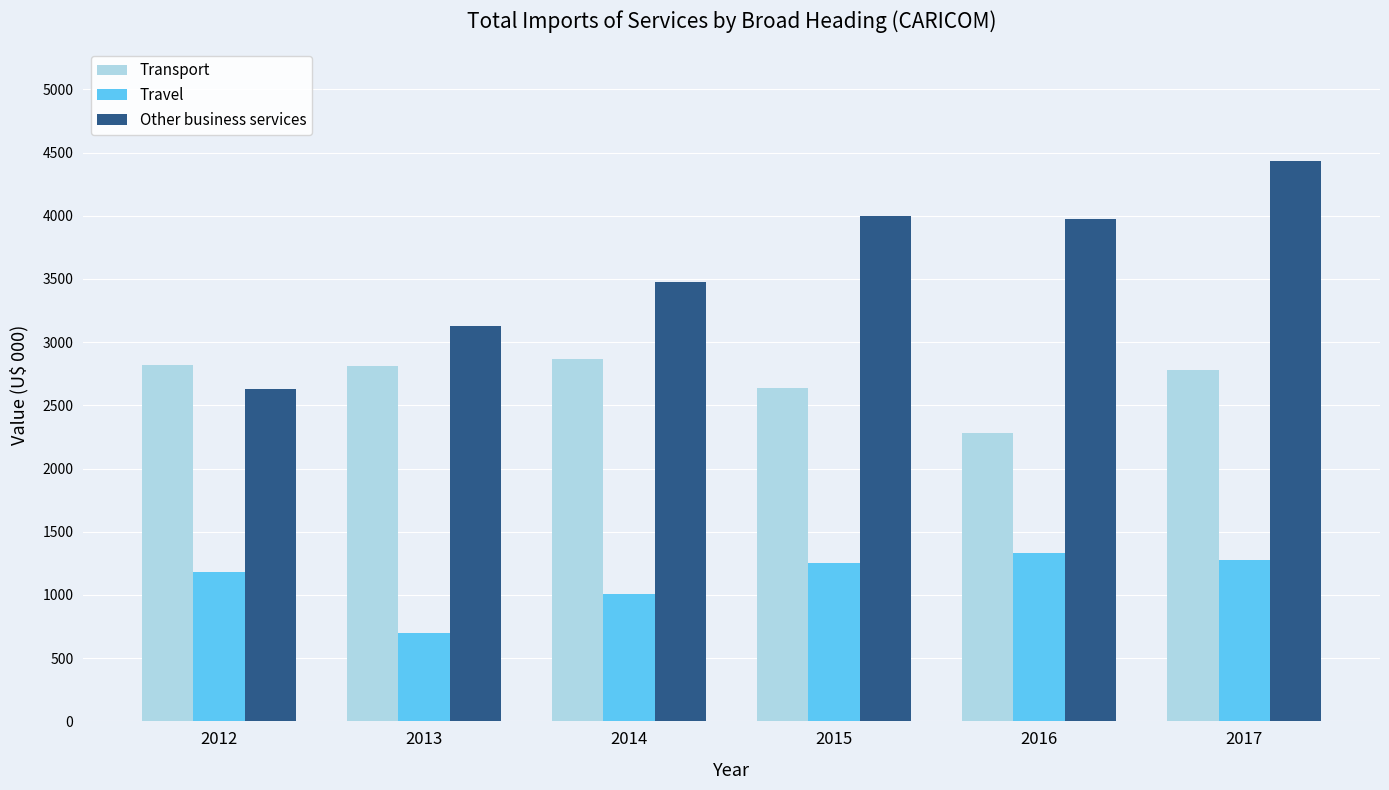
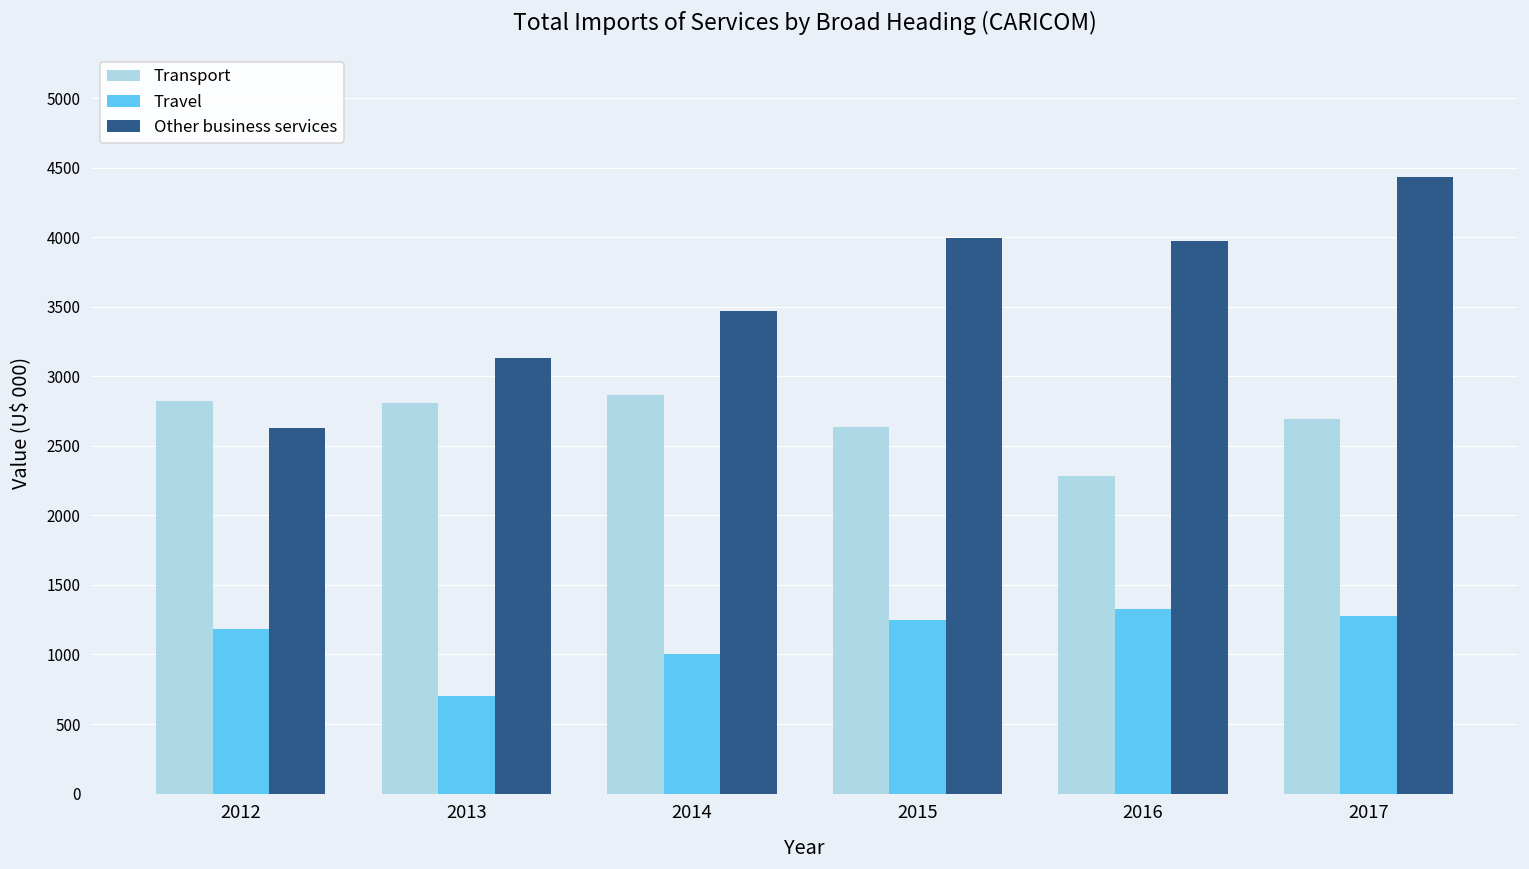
Transport, 2017: 2780 -> 2700
